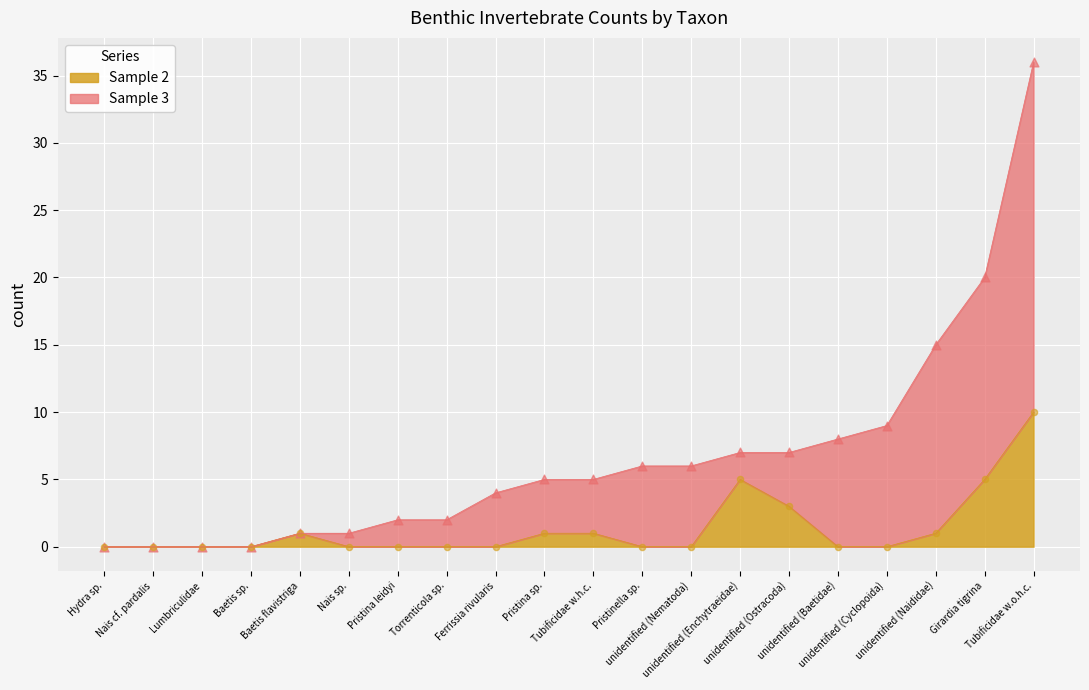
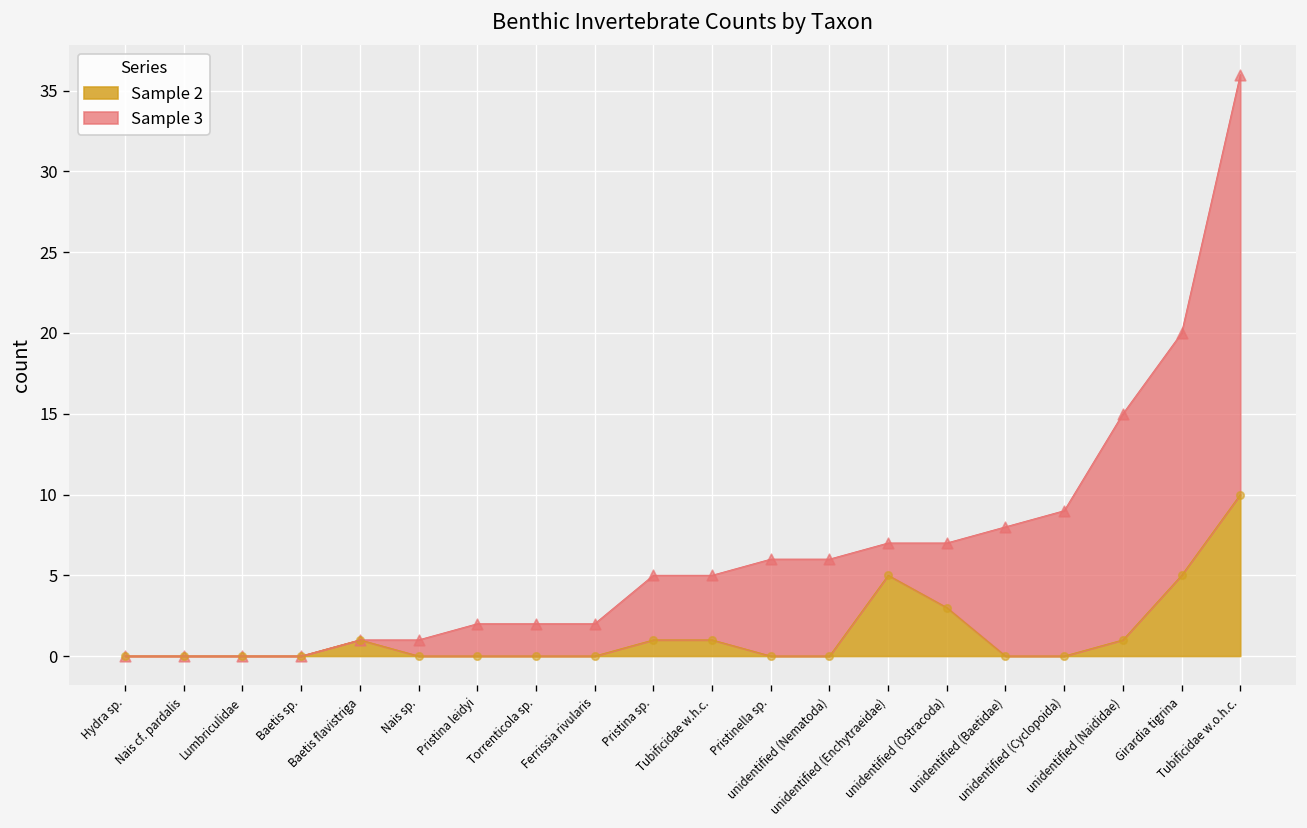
Sample 3, Ferrissia rivularis: 4 -> 2
